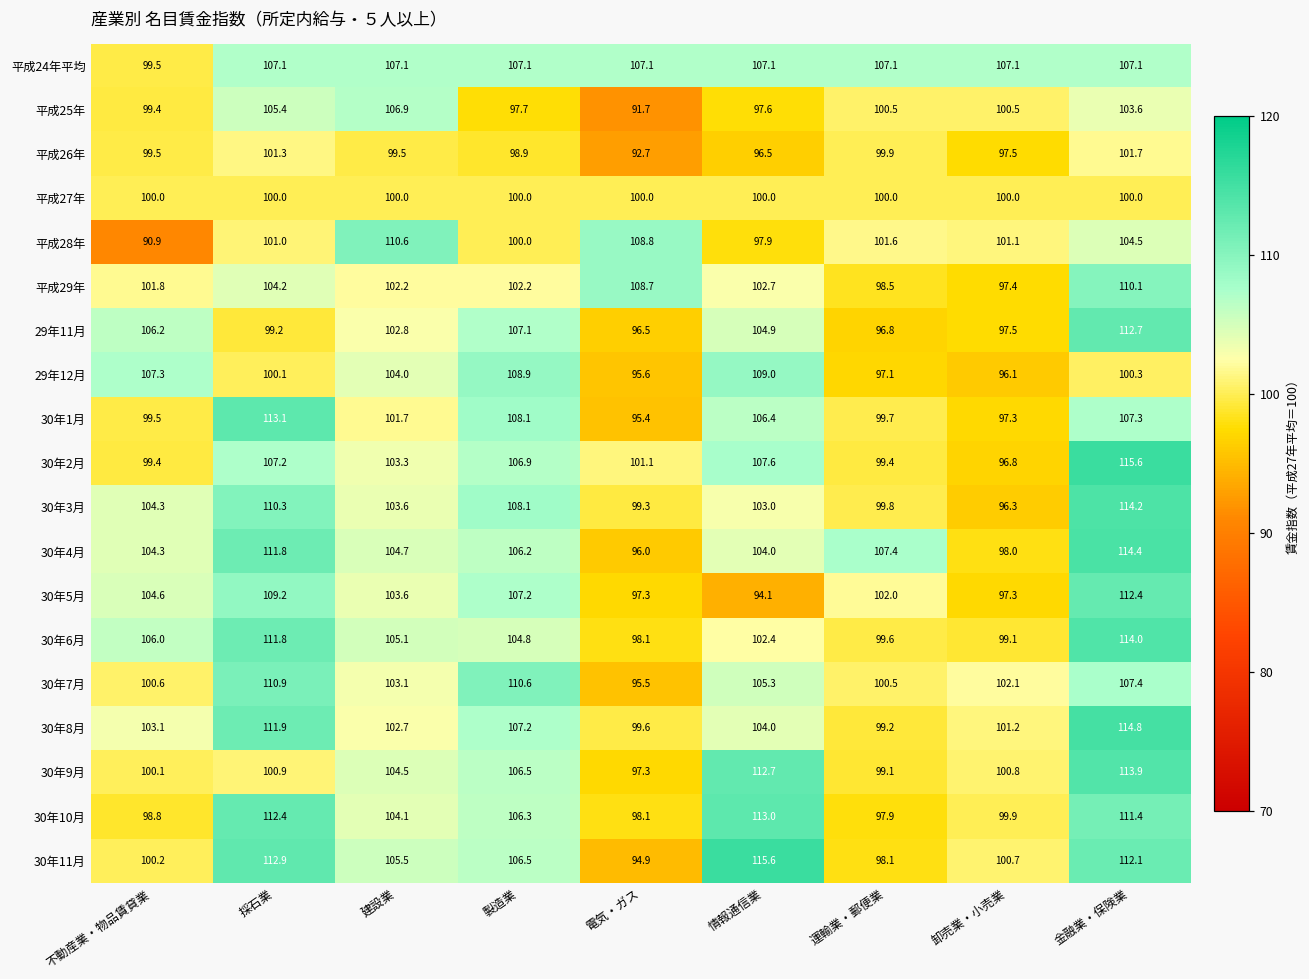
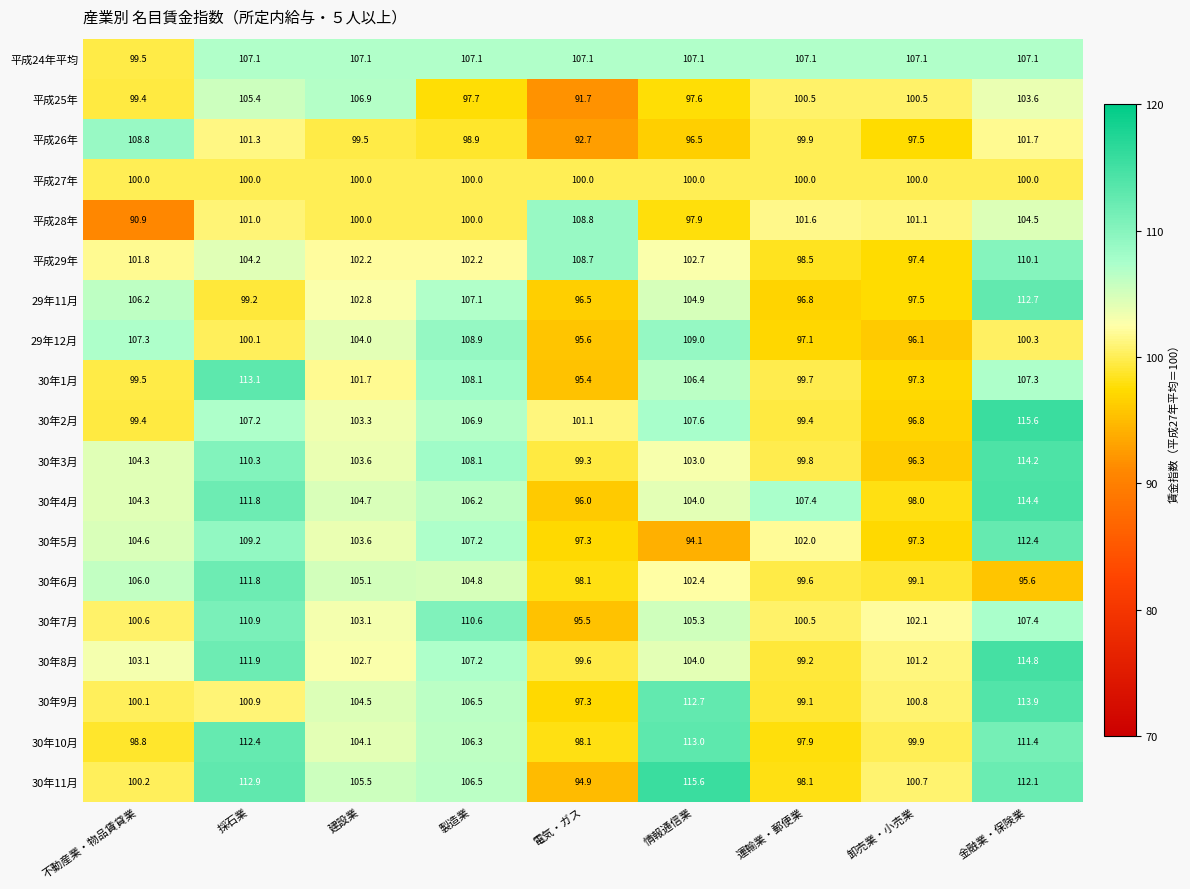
平成26年, 不動産業・物品賃貸業: 99.5 -> 108.8
平成28年, 建設業: 110.6 -> 100.0
30年6月, 金融業・保険業: 114.0 -> 95.6
